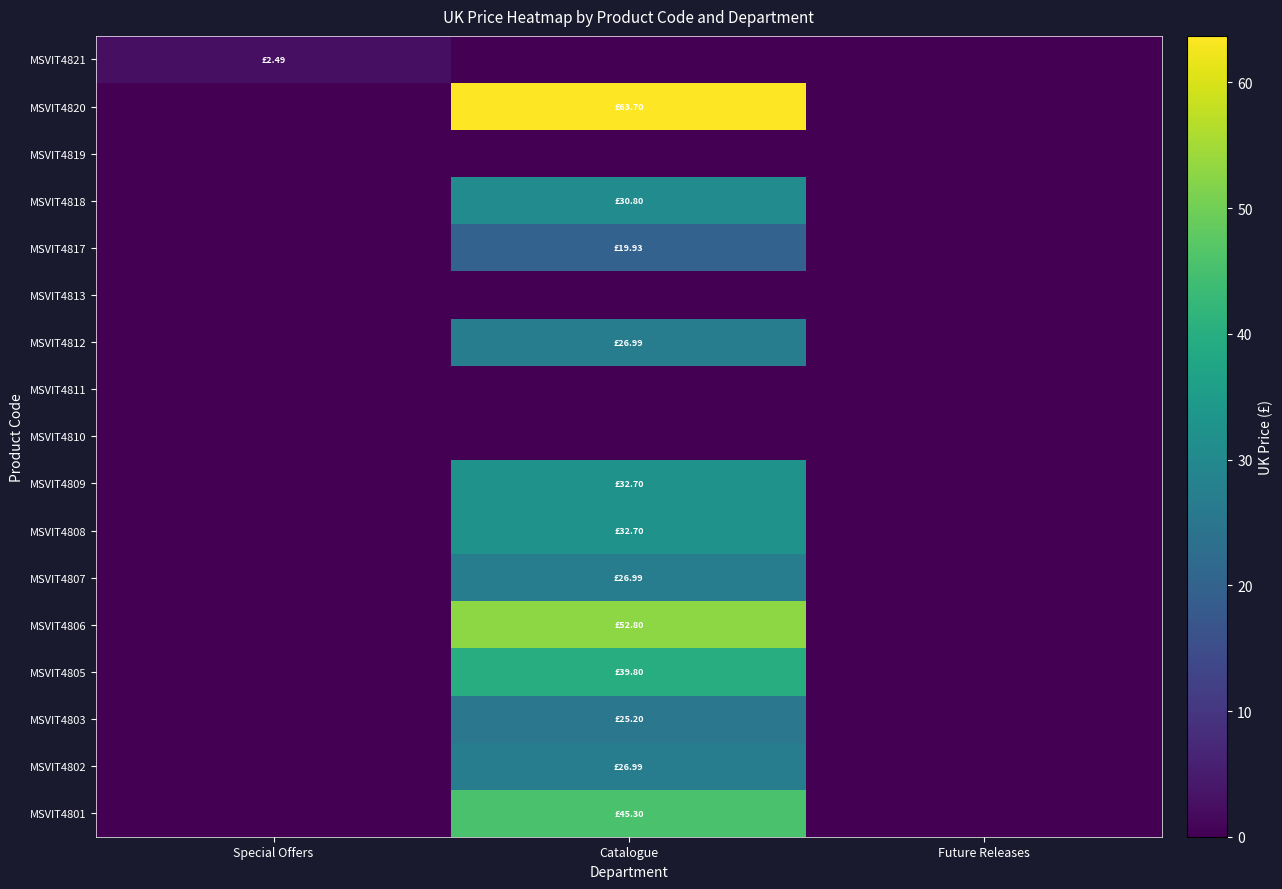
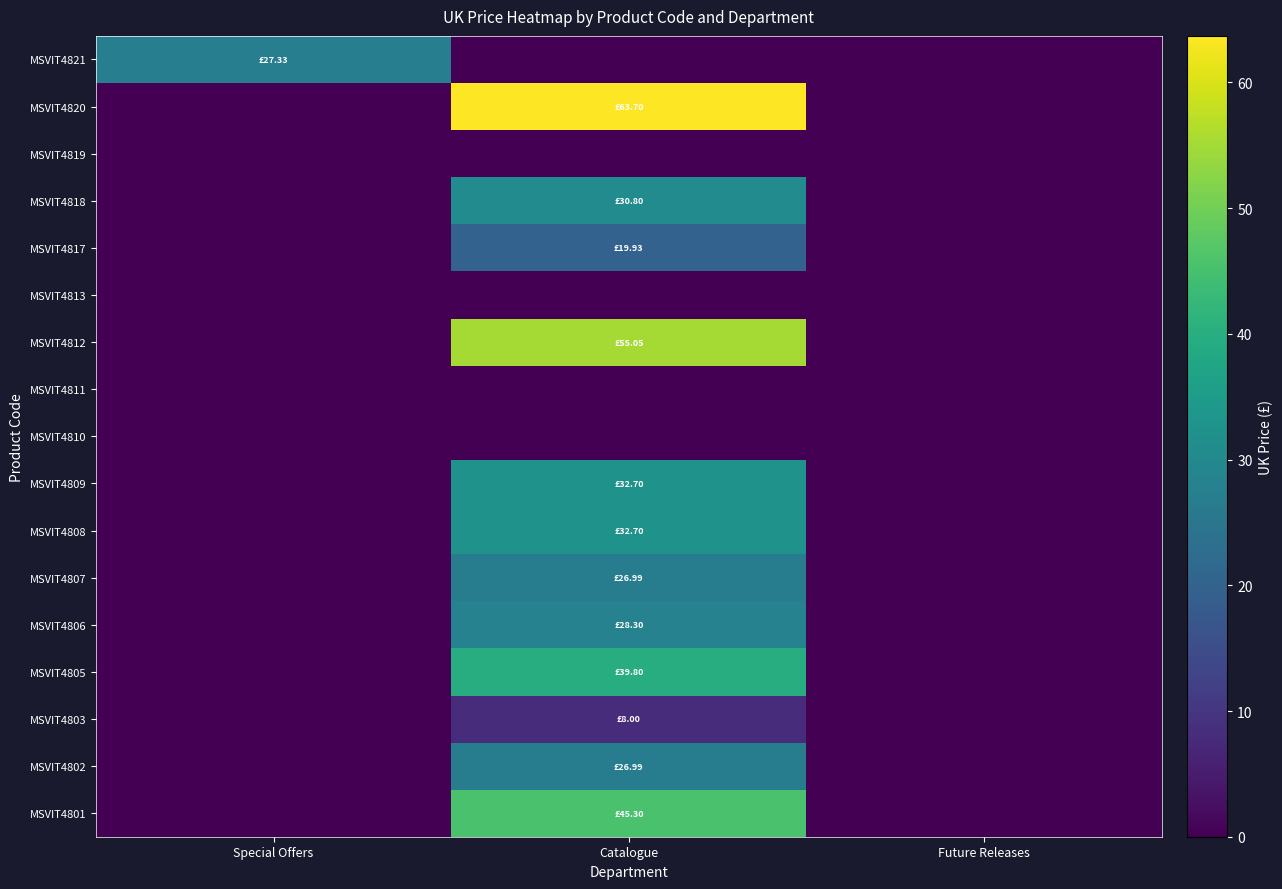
MSVIT4821, Special Offers: £2.49 -> £27.33
MSVIT4812, Catalogue: £26.99 -> £55.05
MSVIT4806, Catalogue: £52.80 -> £28.30
MSVIT4803, Catalogue: £25.20 -> £8.00
